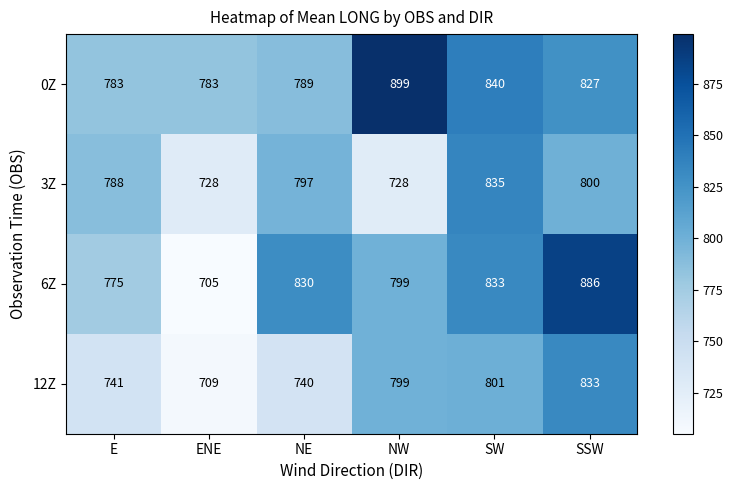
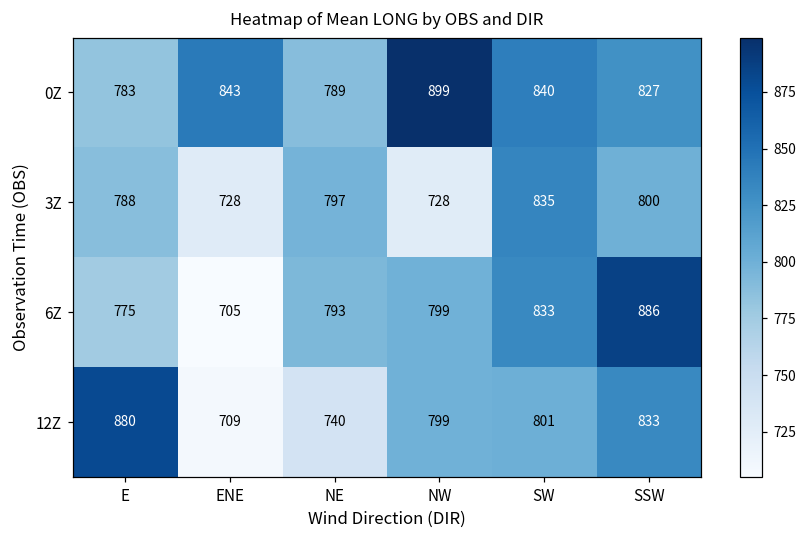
0Z, ENE: 783 -> 843
6Z, NE: 830 -> 793
12Z, E: 741 -> 880
